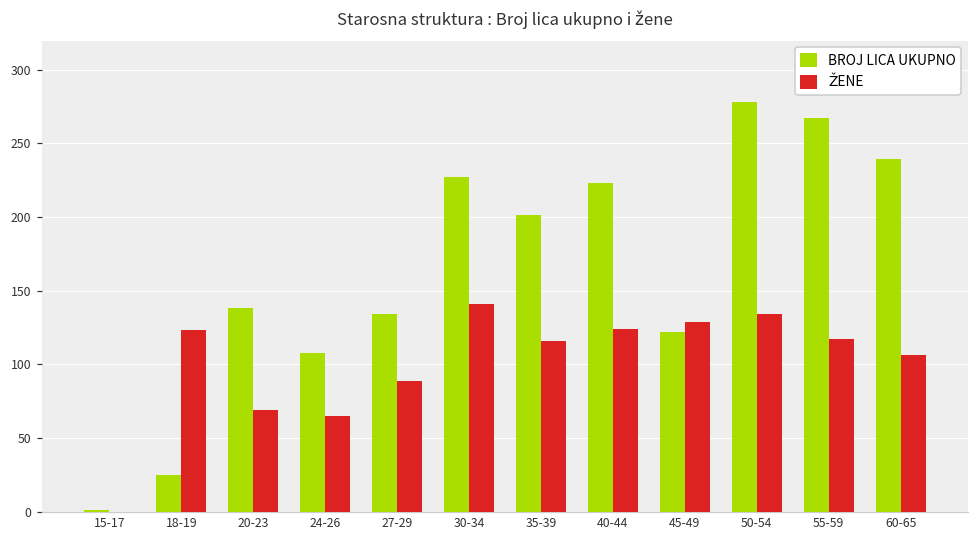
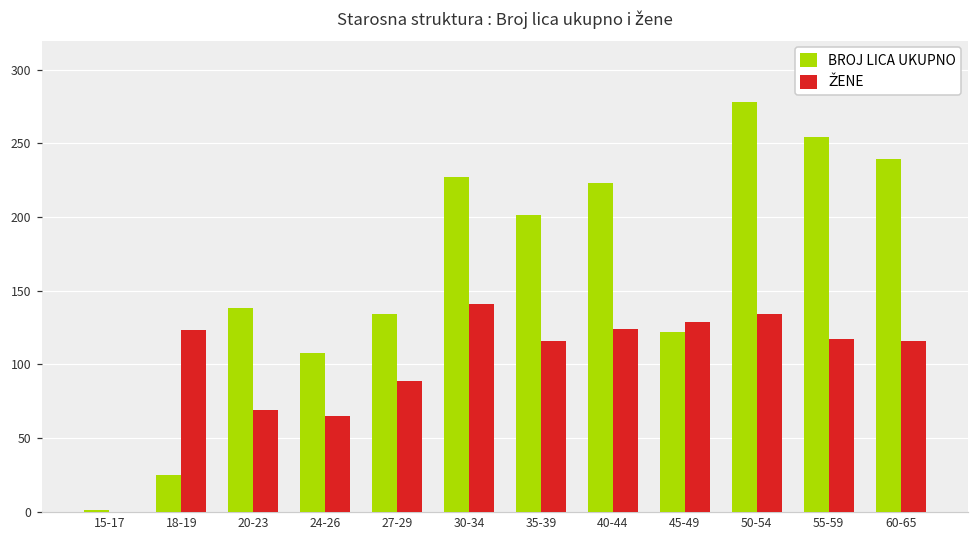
BROJ LICA UKUPNO, 55-59: 267 -> 254
ŽENE, 60-65: 106 -> 116
